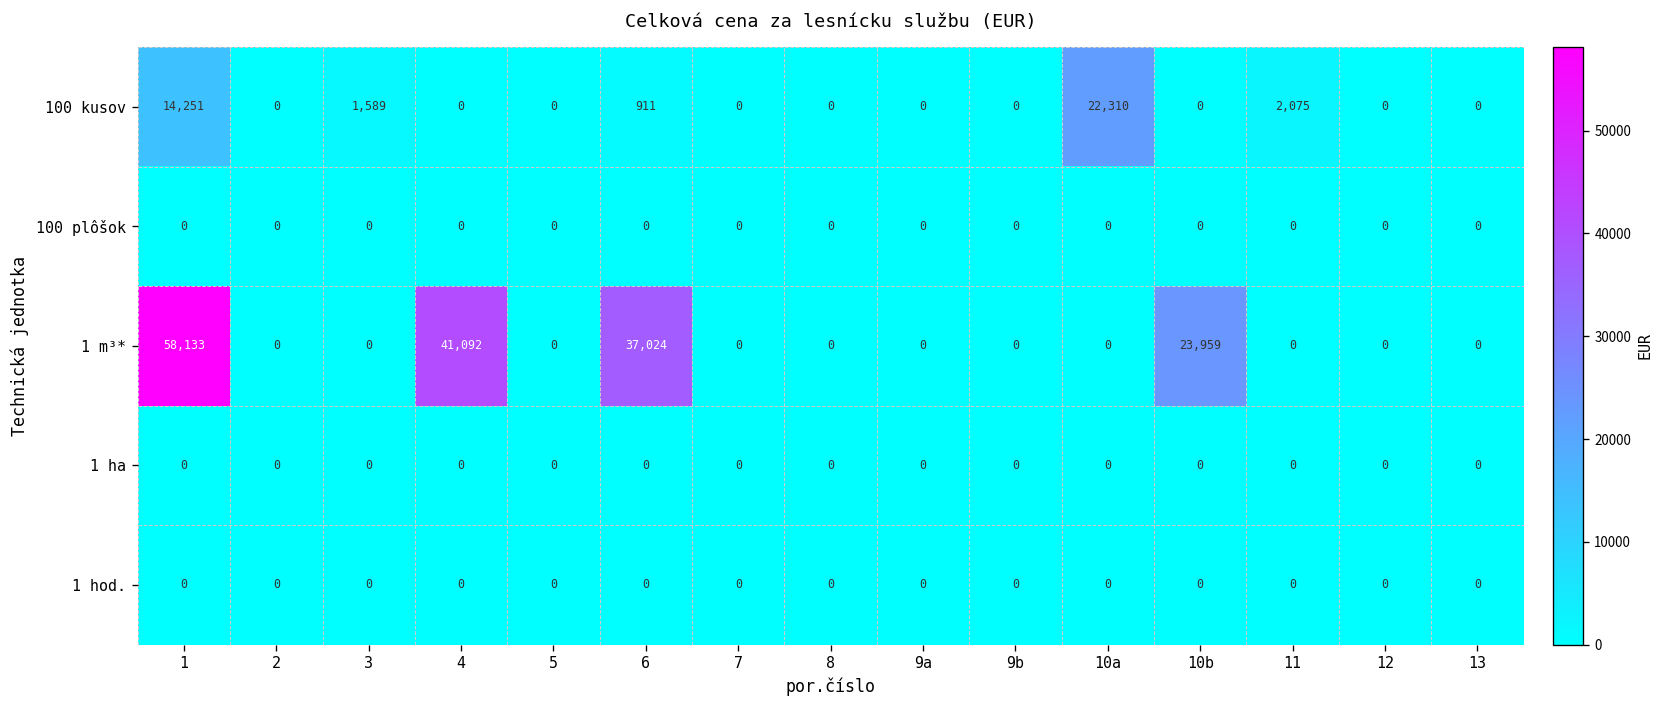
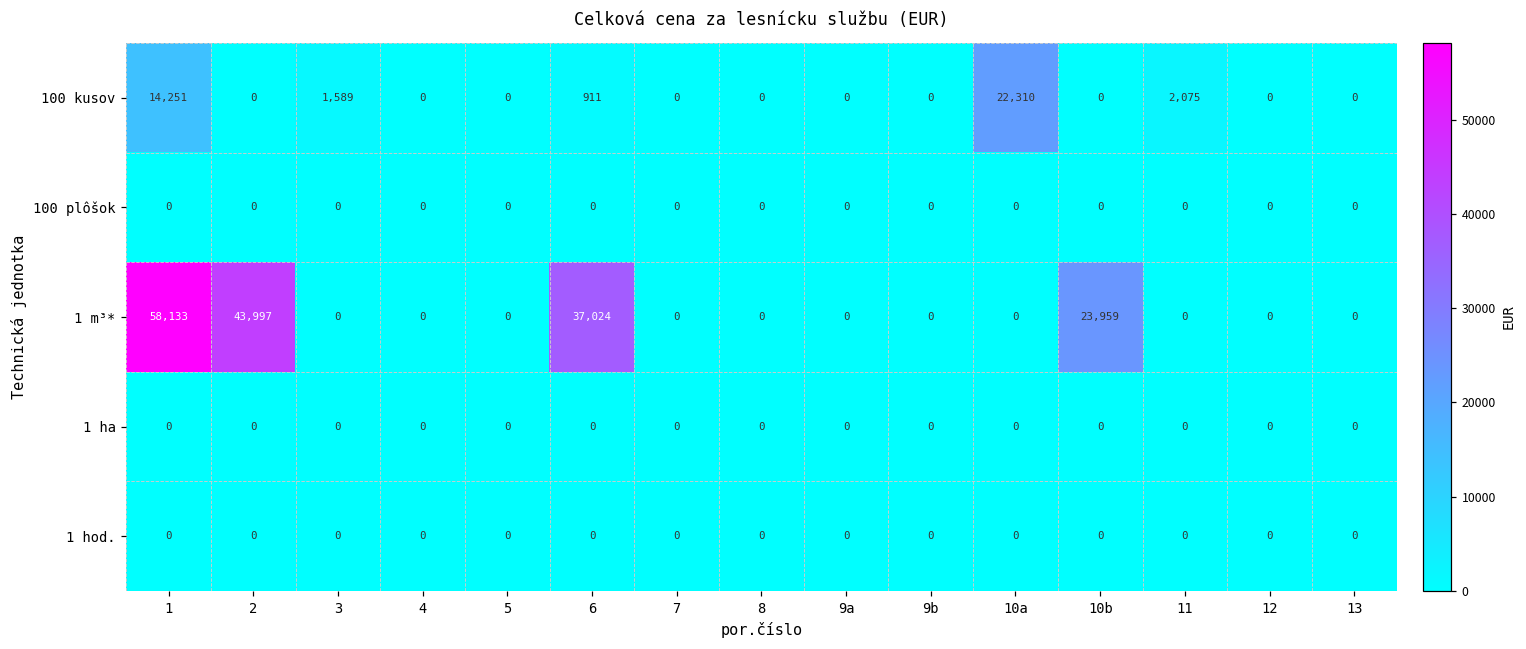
1 m³*, 2: 0 -> 43,997
1 m³*, 4: 41,092 -> 0
